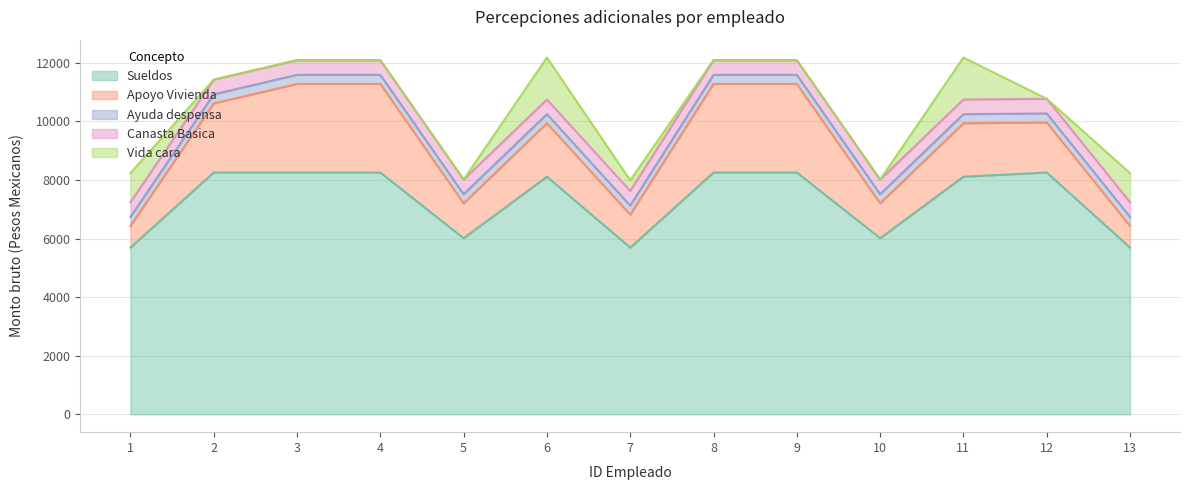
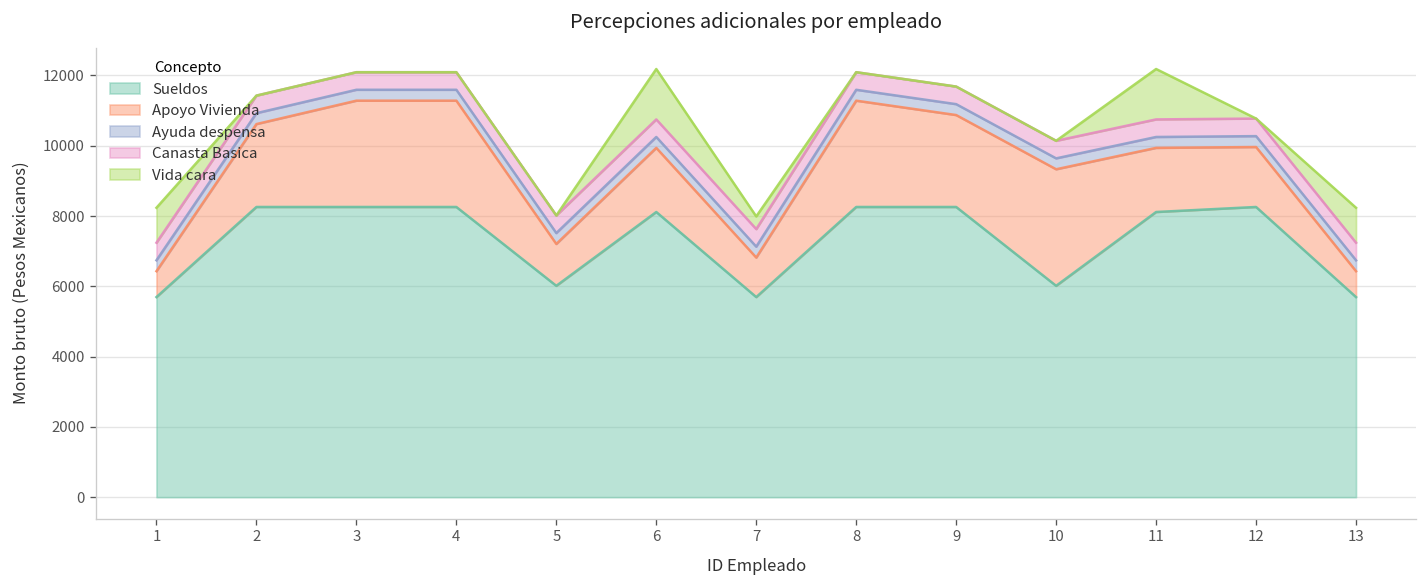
Apoyo Vivienda, 9: 3000 -> 2600
Apoyo Vivienda, 10: 1200 -> 3300
